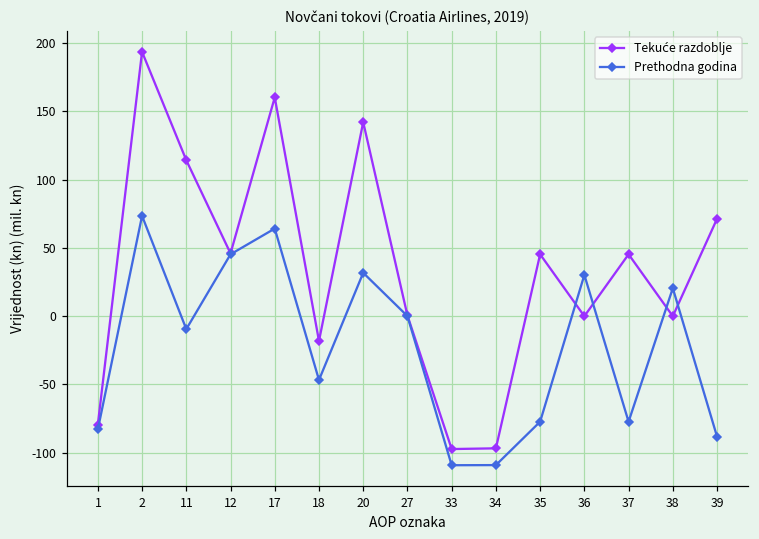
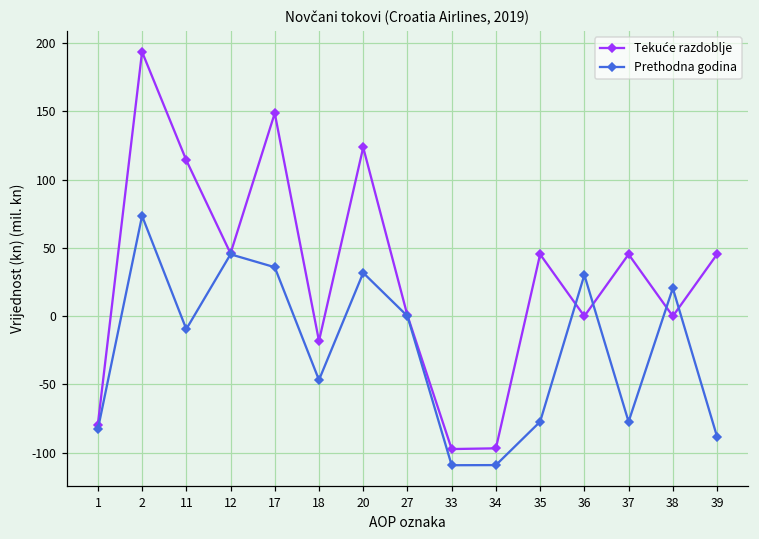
Tekuće razdoblje, 17: 160 -> 149
Prethodna godina, 17: 64 -> 36
Tekuće razdoblje, 20: 142 -> 124
Tekuće razdoblje, 39: 71 -> 45
